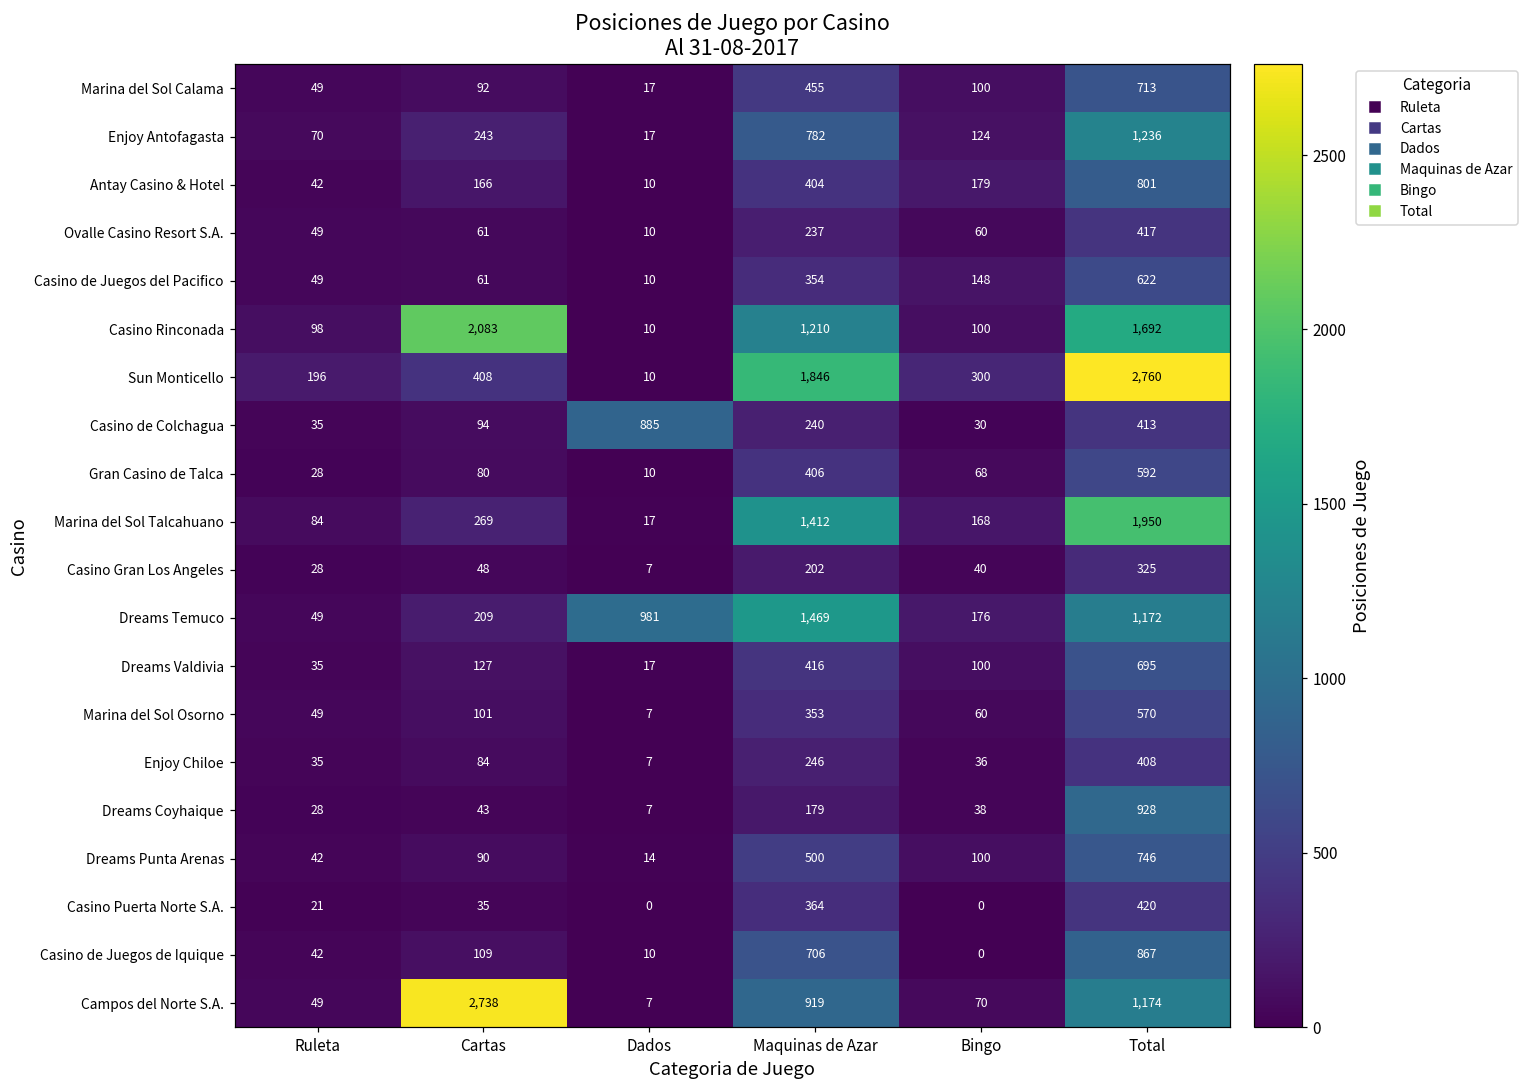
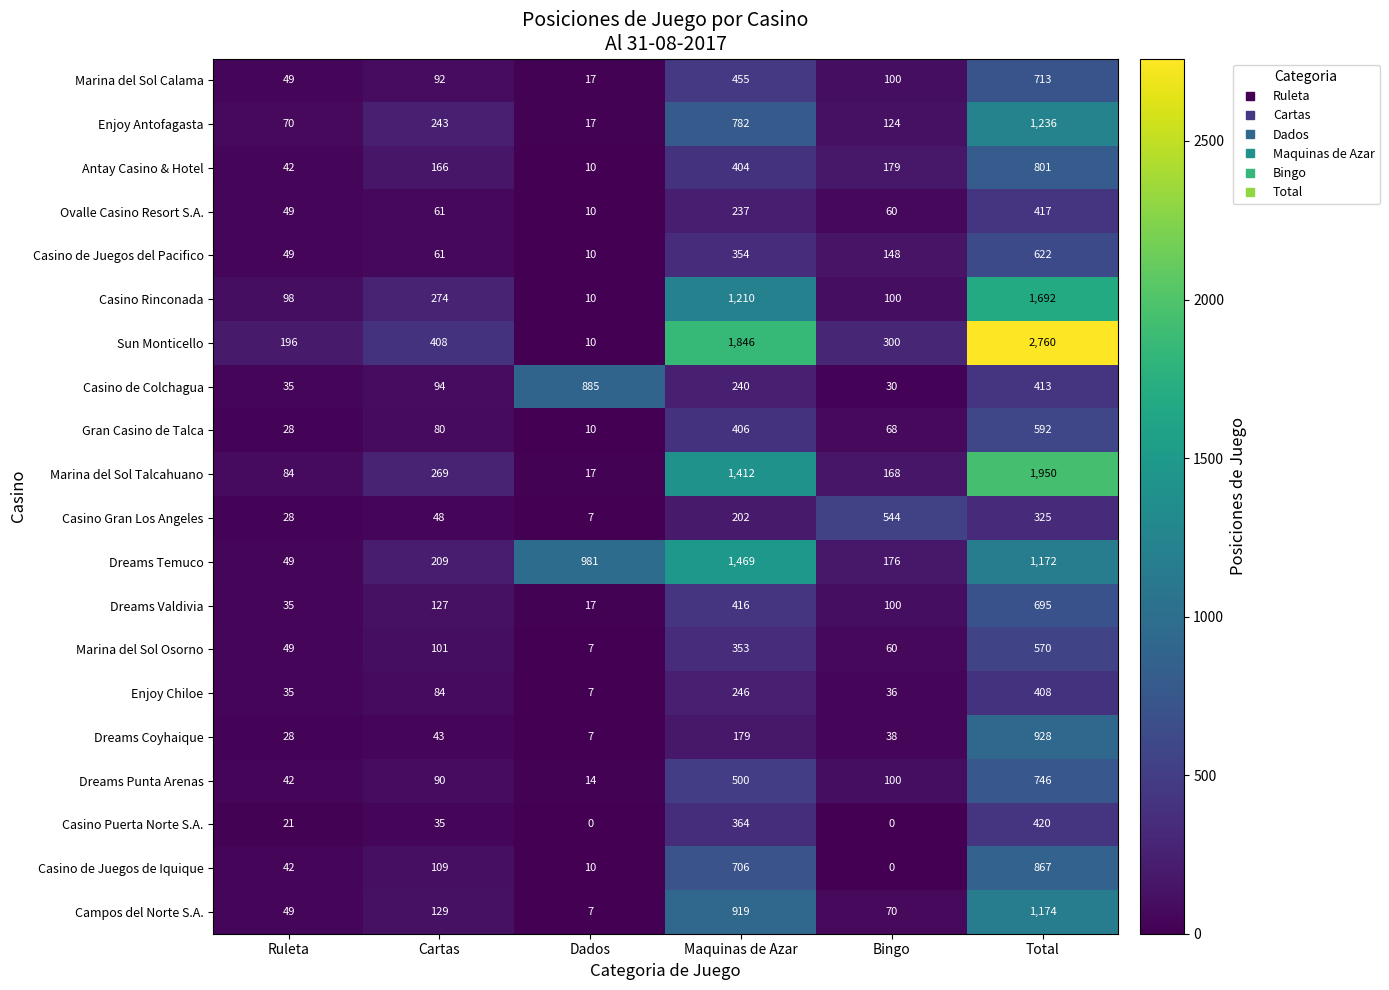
Casino Rinconada, Cartas: 2,083 -> 274
Casino Gran Los Angeles, Bingo: 40 -> 544
Campos del Norte S.A., Cartas: 2,738 -> 129
